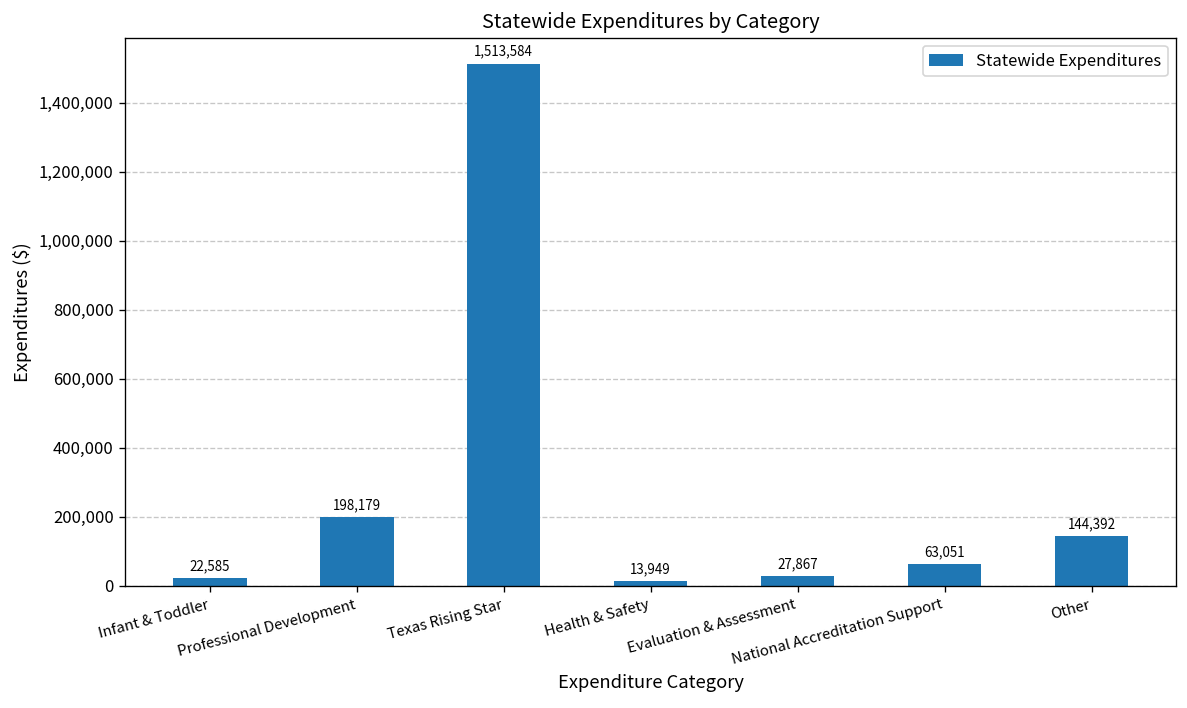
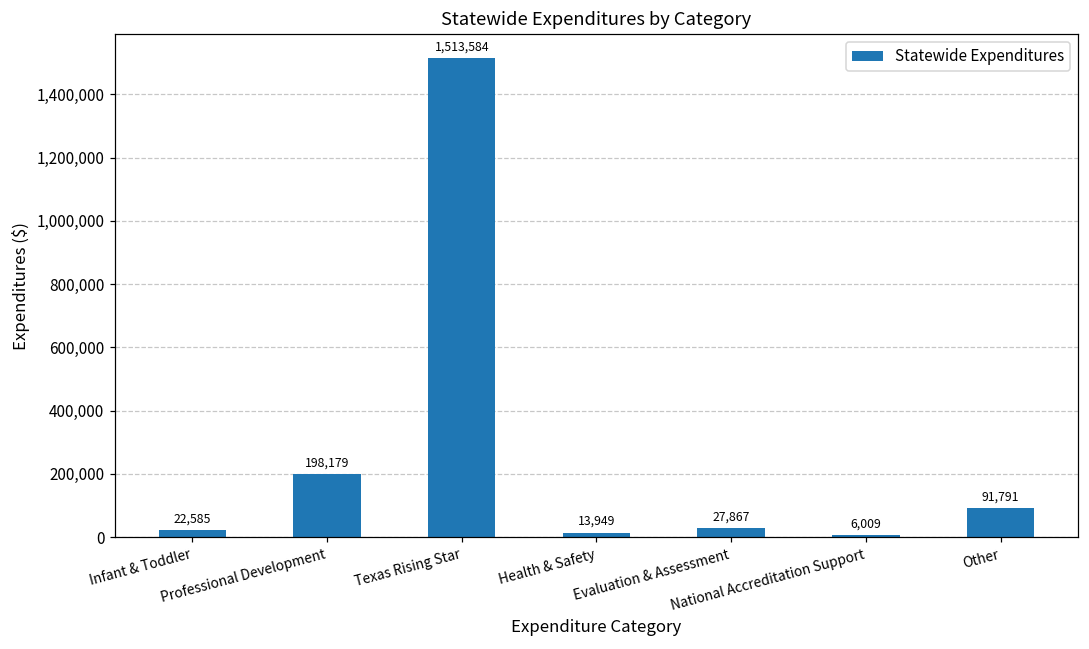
National Accreditation Support: 63,051 -> 6,009
Other: 144,392 -> 91,791
